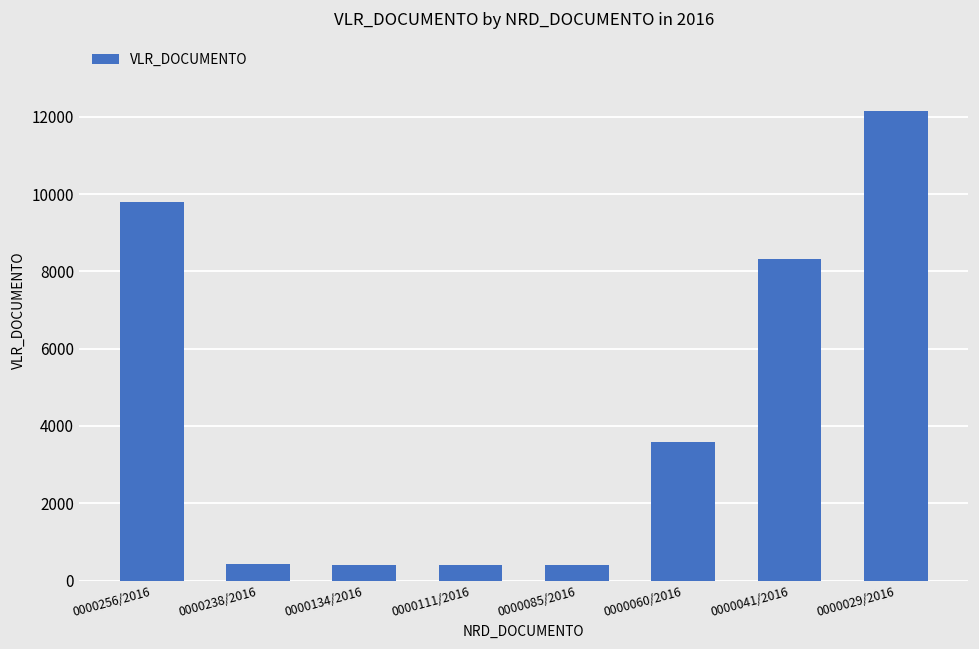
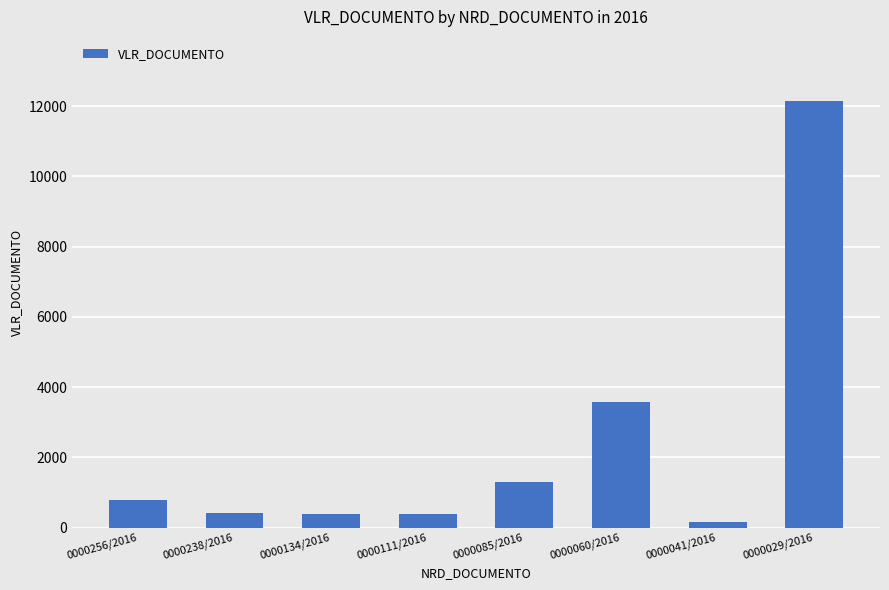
0000256/2016: 9800 -> 800
0000085/2016: 400 -> 1300
0000041/2016: 8300 -> 200
